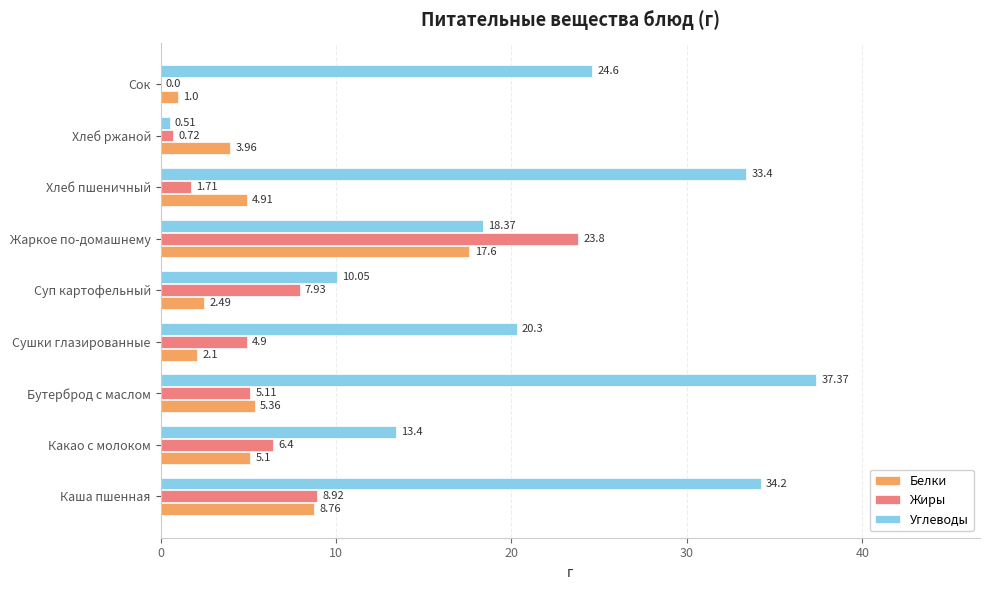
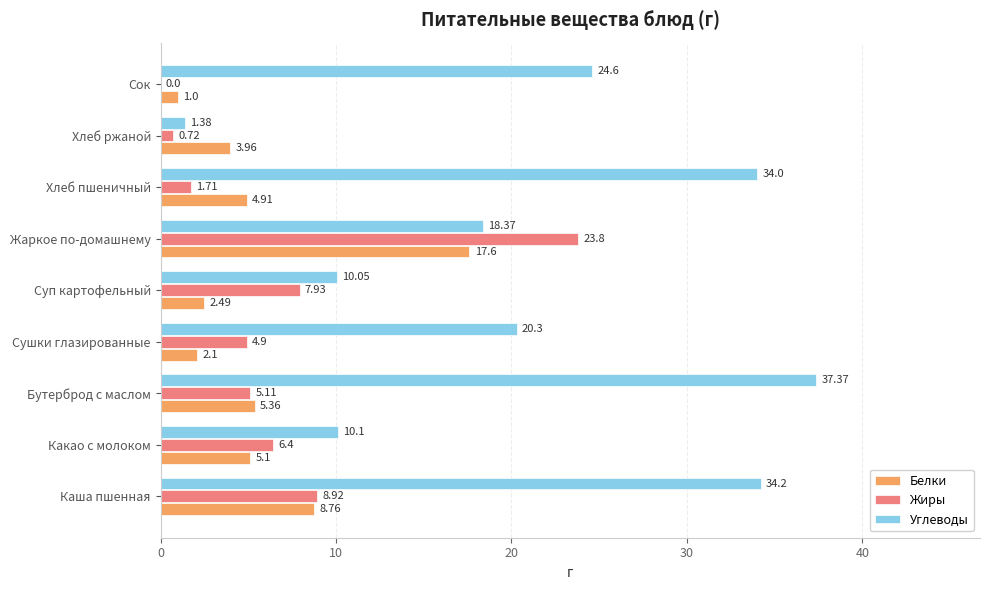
Углеводы, Хлеб ржаной: 0.51 -> 1.38
Углеводы, Хлеб пшеничный: 33.4 -> 34.0
Углеводы, Какао с молоком: 13.4 -> 10.1
